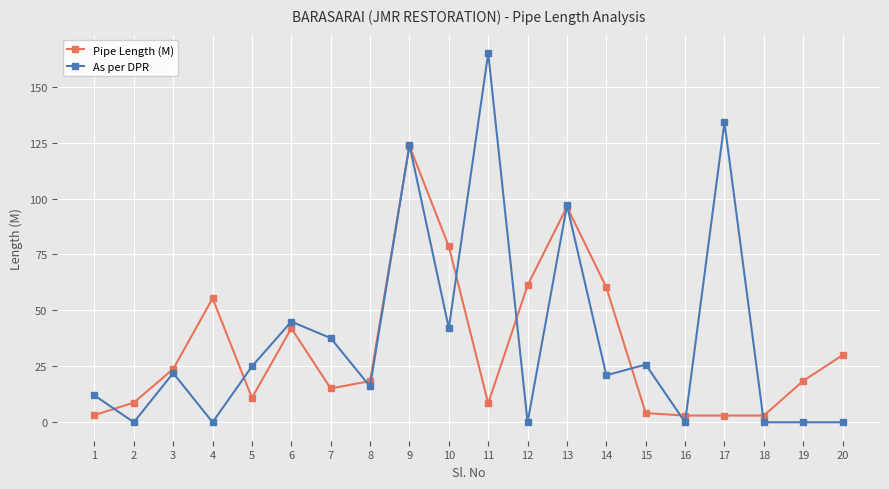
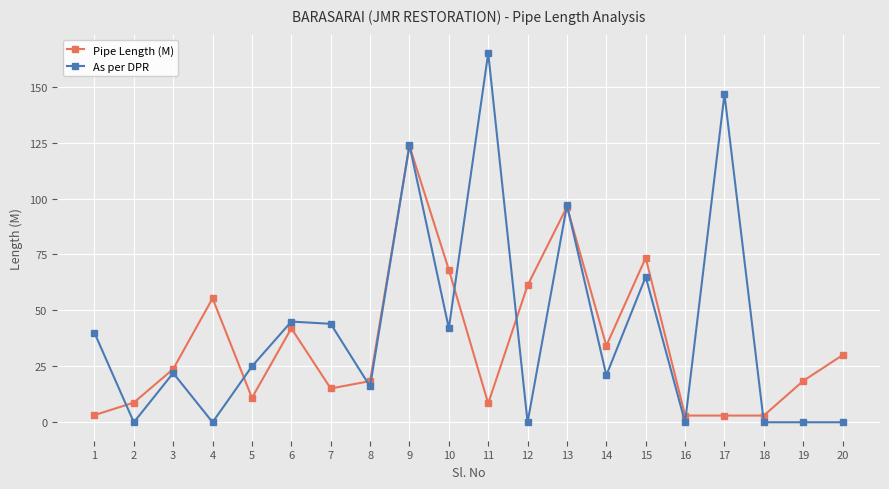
As per DPR, 1: 12 -> 40
As per DPR, 7: 38 -> 44
Pipe Length (M), 10: 79 -> 68
Pipe Length (M), 14: 60 -> 34
Pipe Length (M), 15: 4 -> 74
As per DPR, 15: 26 -> 65
As per DPR, 17: 134 -> 147
